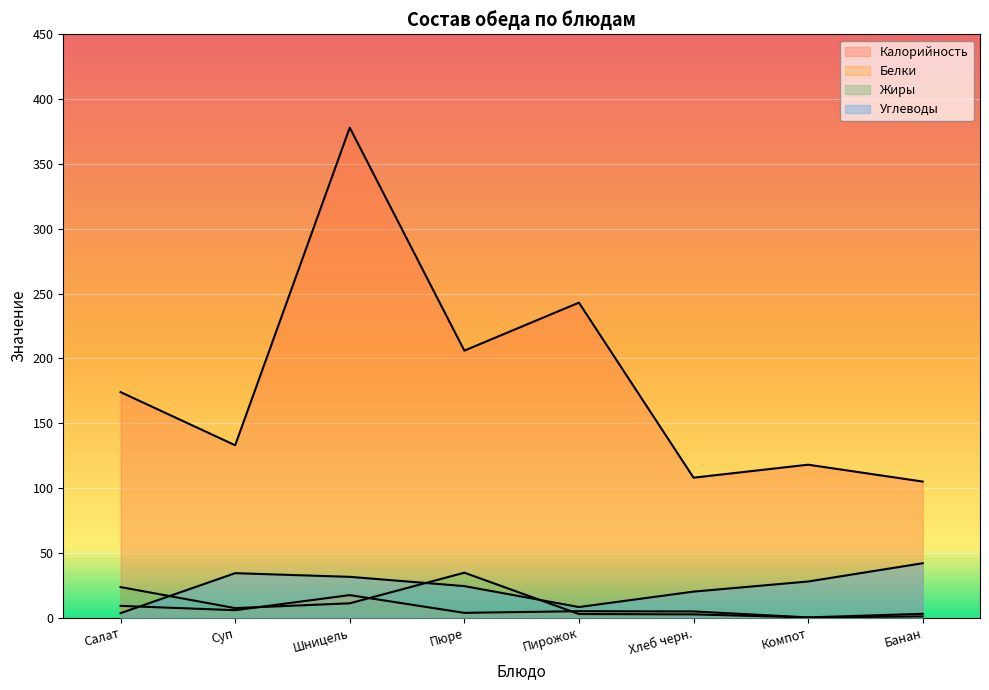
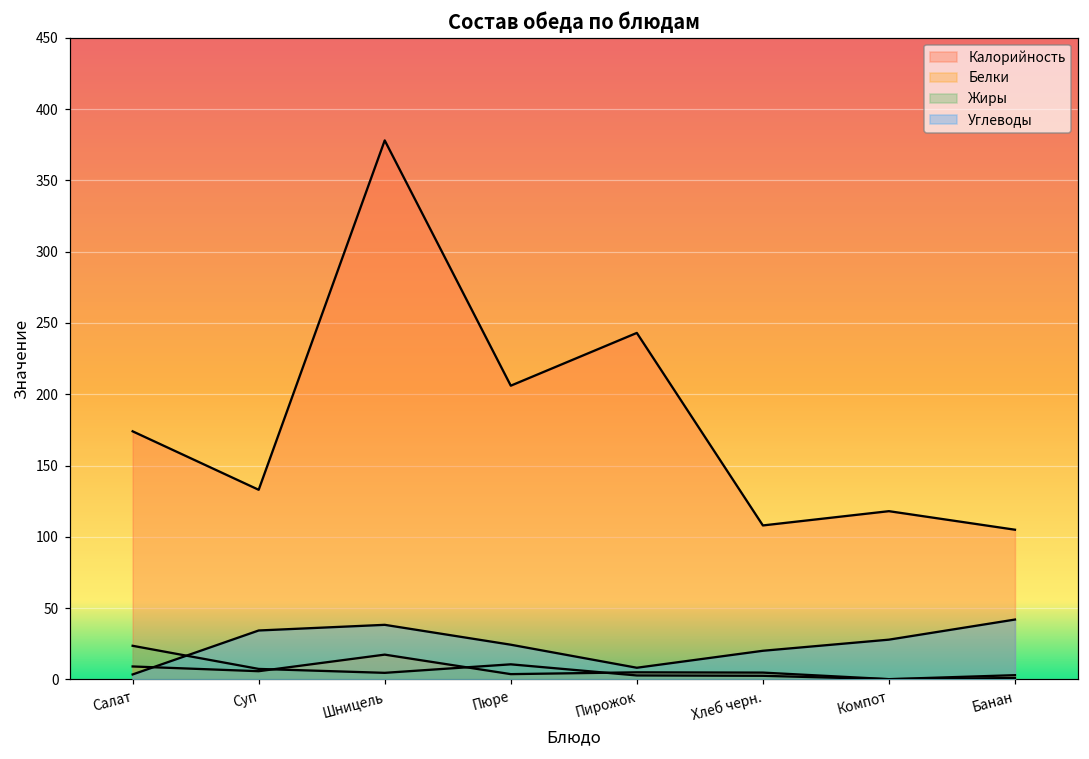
Жиры, Шницель: 11 -> 5
Углеводы, Шницель: 32 -> 38
Жиры, Пюре: 35 -> 11
